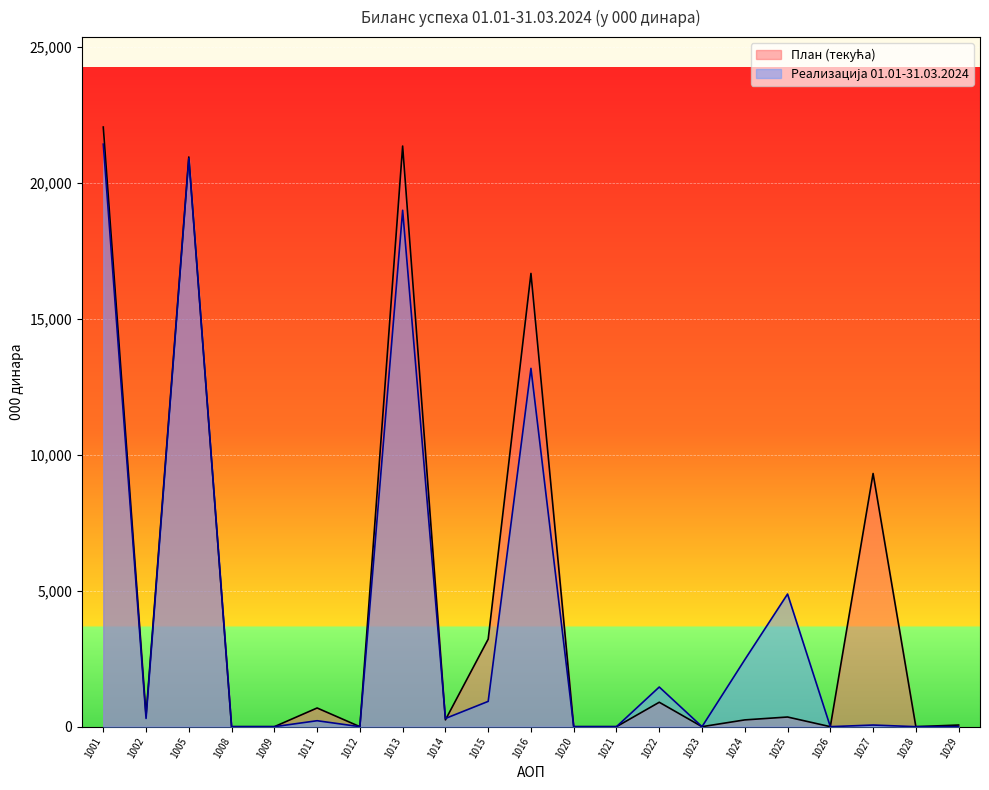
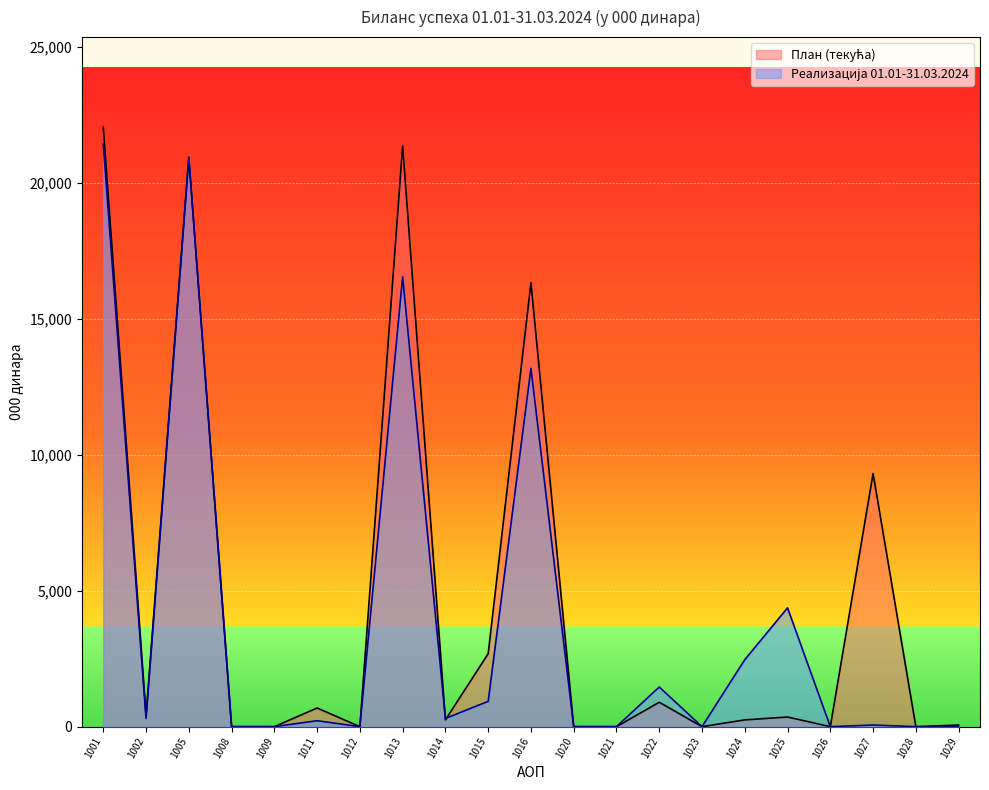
Реализација 01.01-31.03.2024, 1013: 19,000 -> 16,500
План (текућа), 1015: 3,200 -> 2,700
План (текућа), 1016: 16,700 -> 16,300
Реализација 01.01-31.03.2024, 1025: 4,900 -> 4,400
